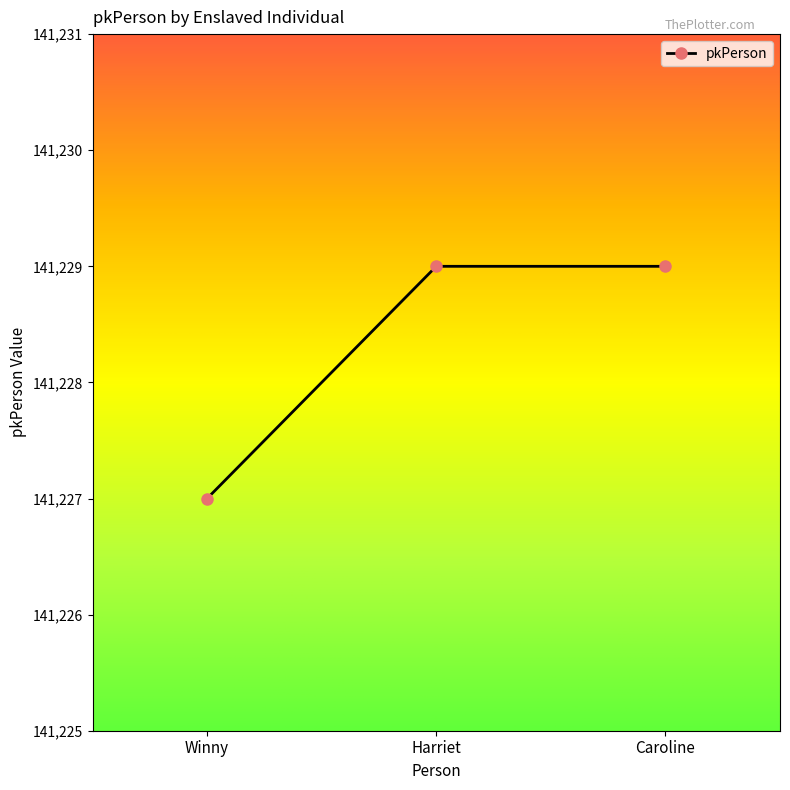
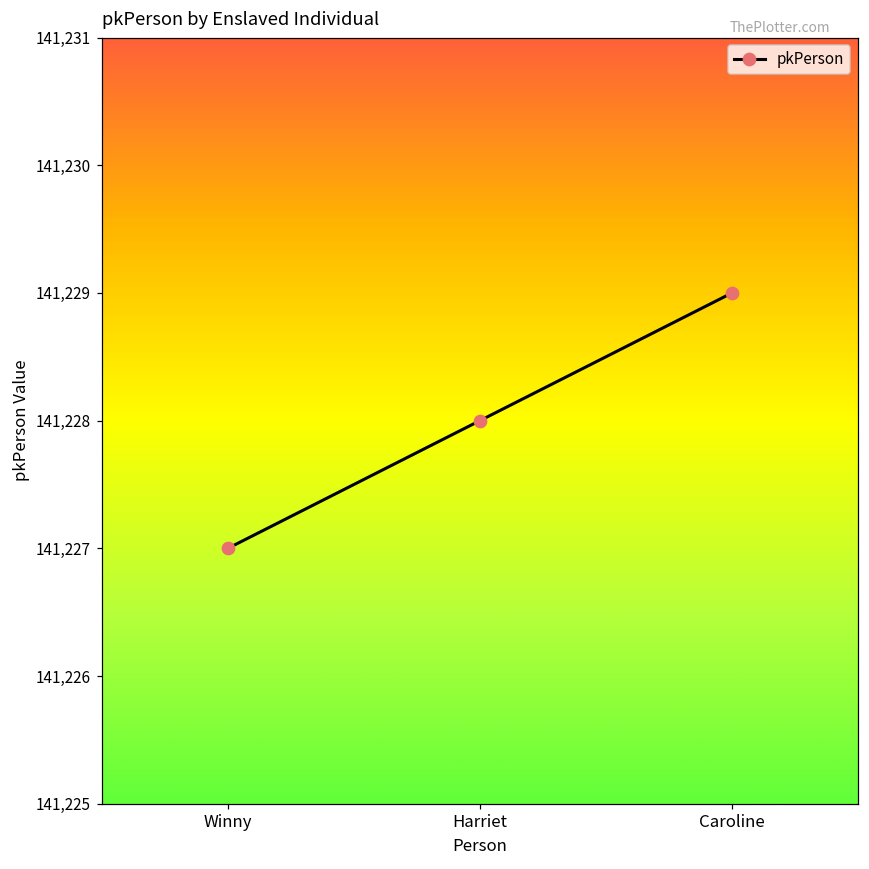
Harriet: 141,229 -> 141,228
